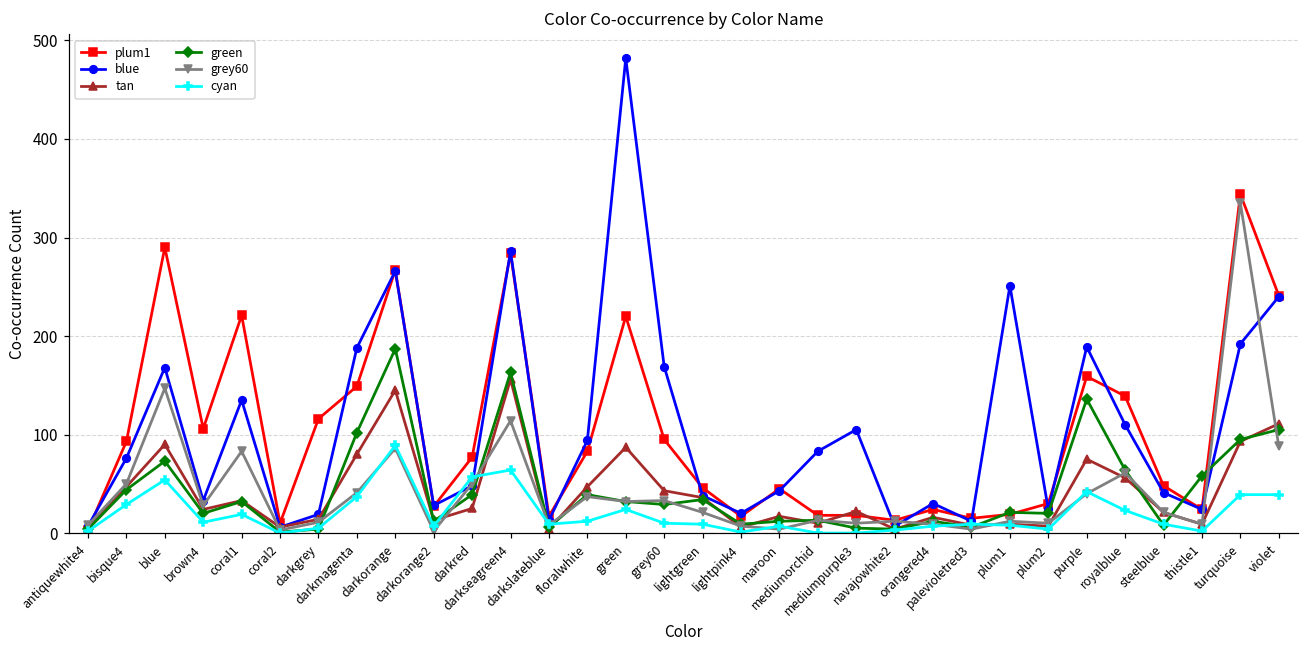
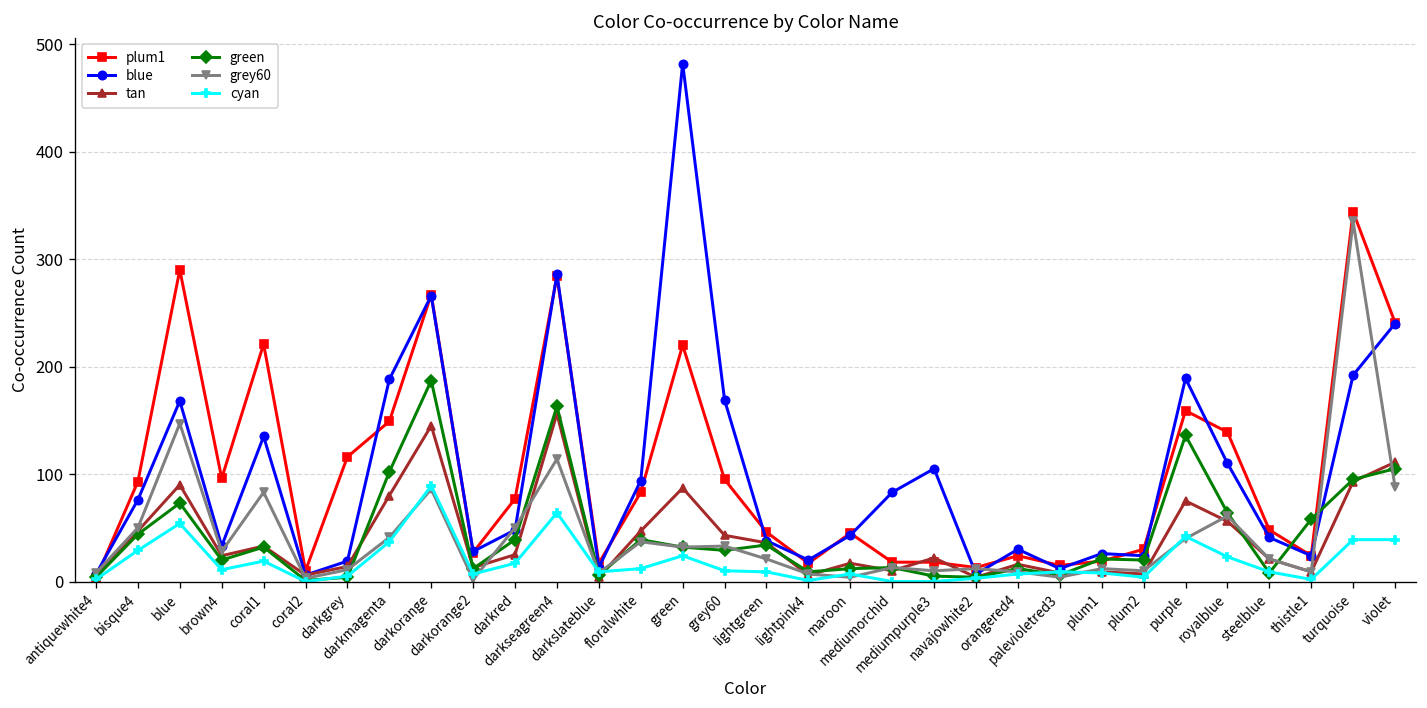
plum1, brown4: 110 -> 100
cyan, darkred: 60 -> 20
blue, plum1: 250 -> 30
